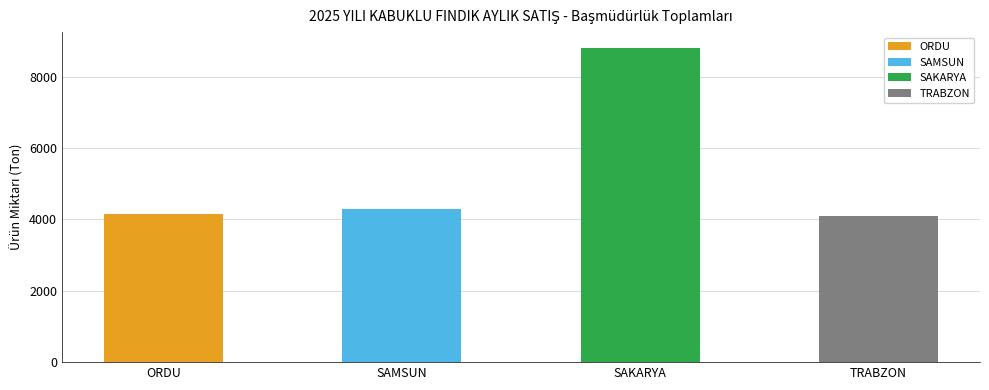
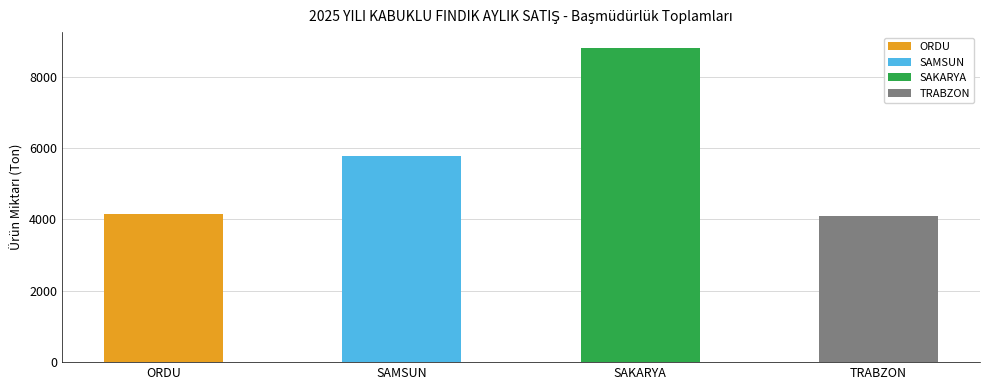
SAMSUN: 4300 -> 5800
